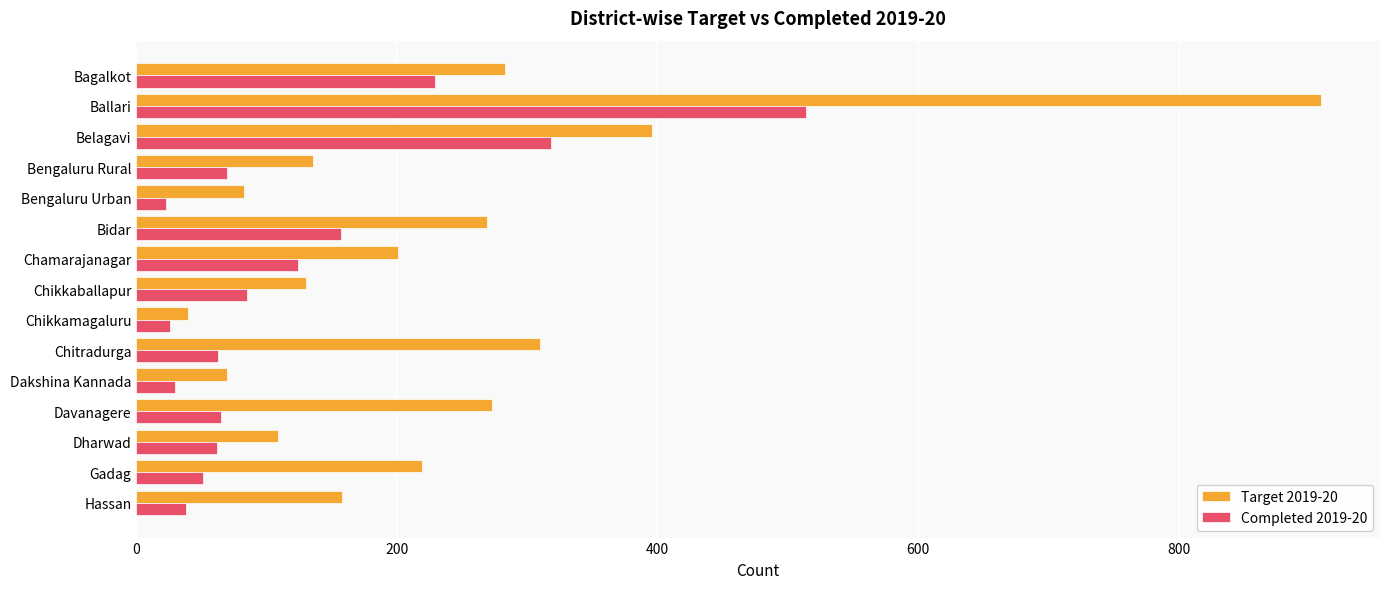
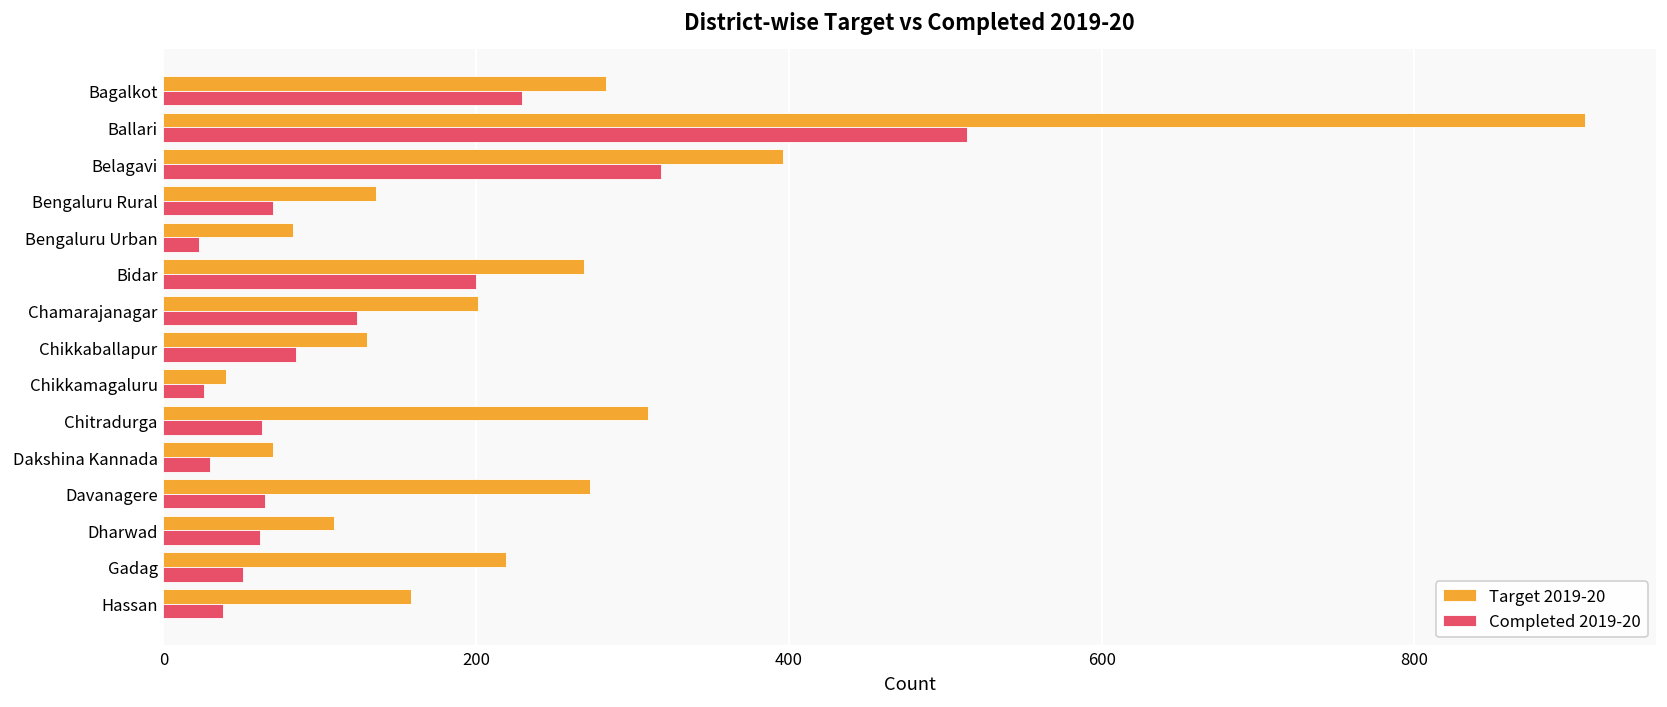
Completed 2019-20, Bidar: 157 -> 200
